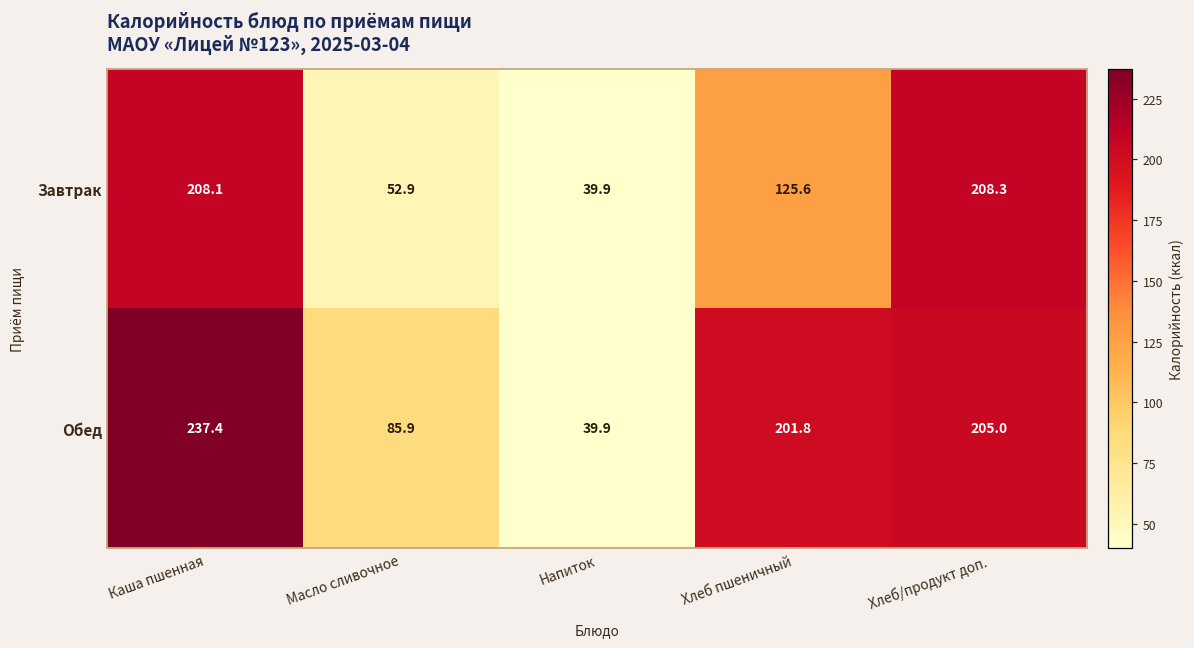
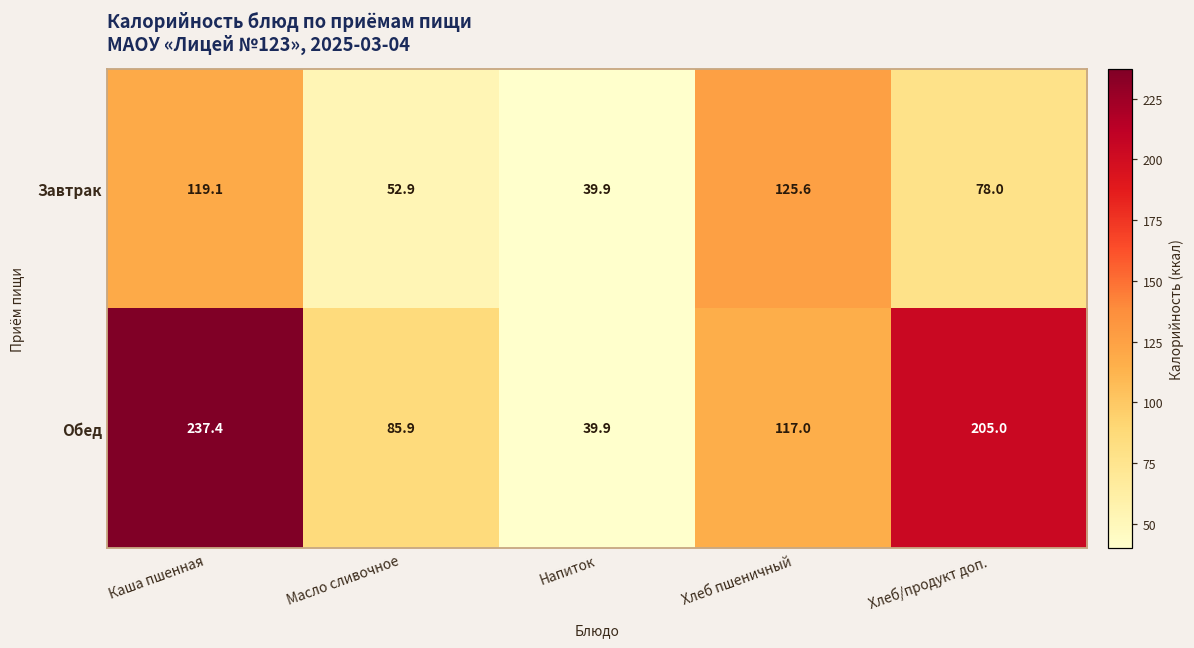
Завтрак, Каша пшенная: 208.1 -> 119.1
Завтрак, Хлеб/продукт доп.: 208.3 -> 78.0
Обед, Хлеб пшеничный: 201.8 -> 117.0
